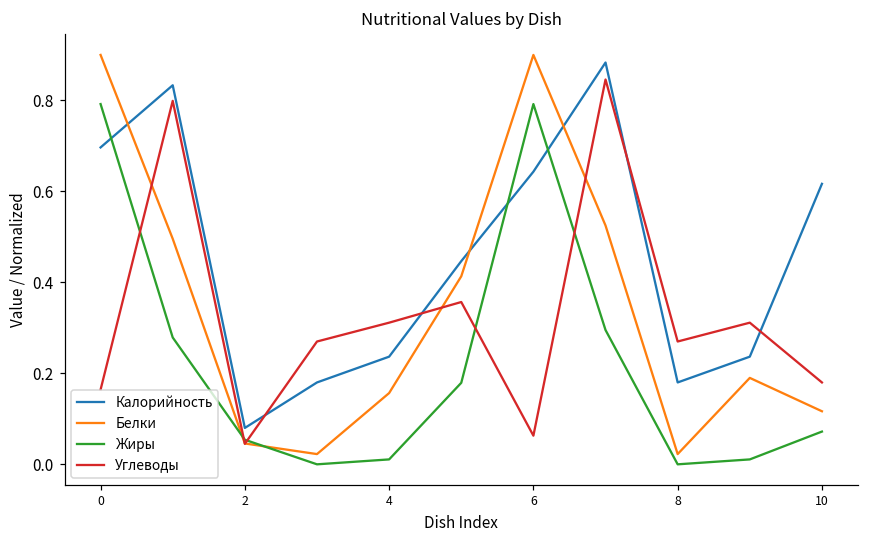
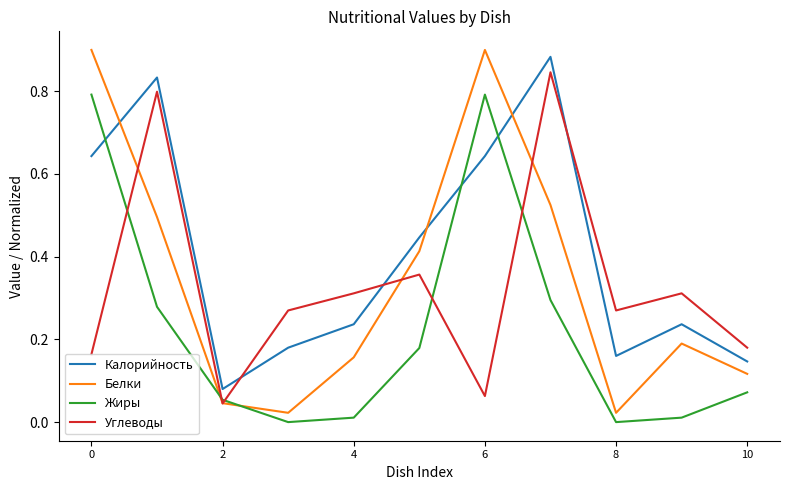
Калорийность, 0: 0.70 -> 0.64
Калорийность, 8: 0.18 -> 0.16
Калорийность, 10: 0.62 -> 0.15
